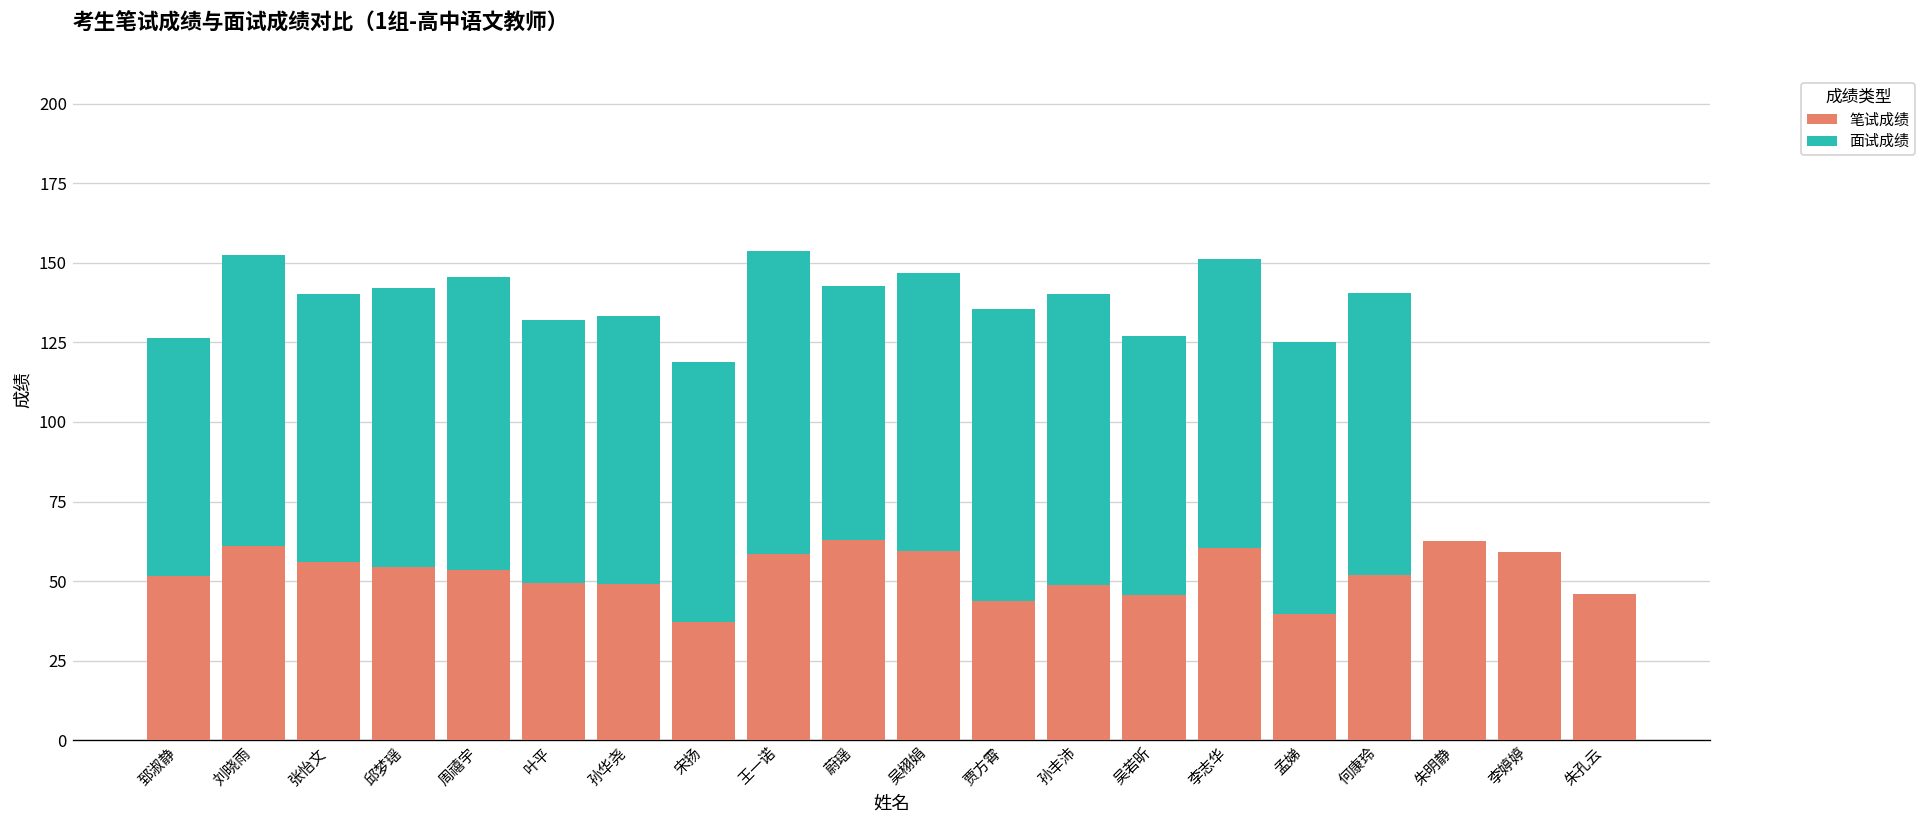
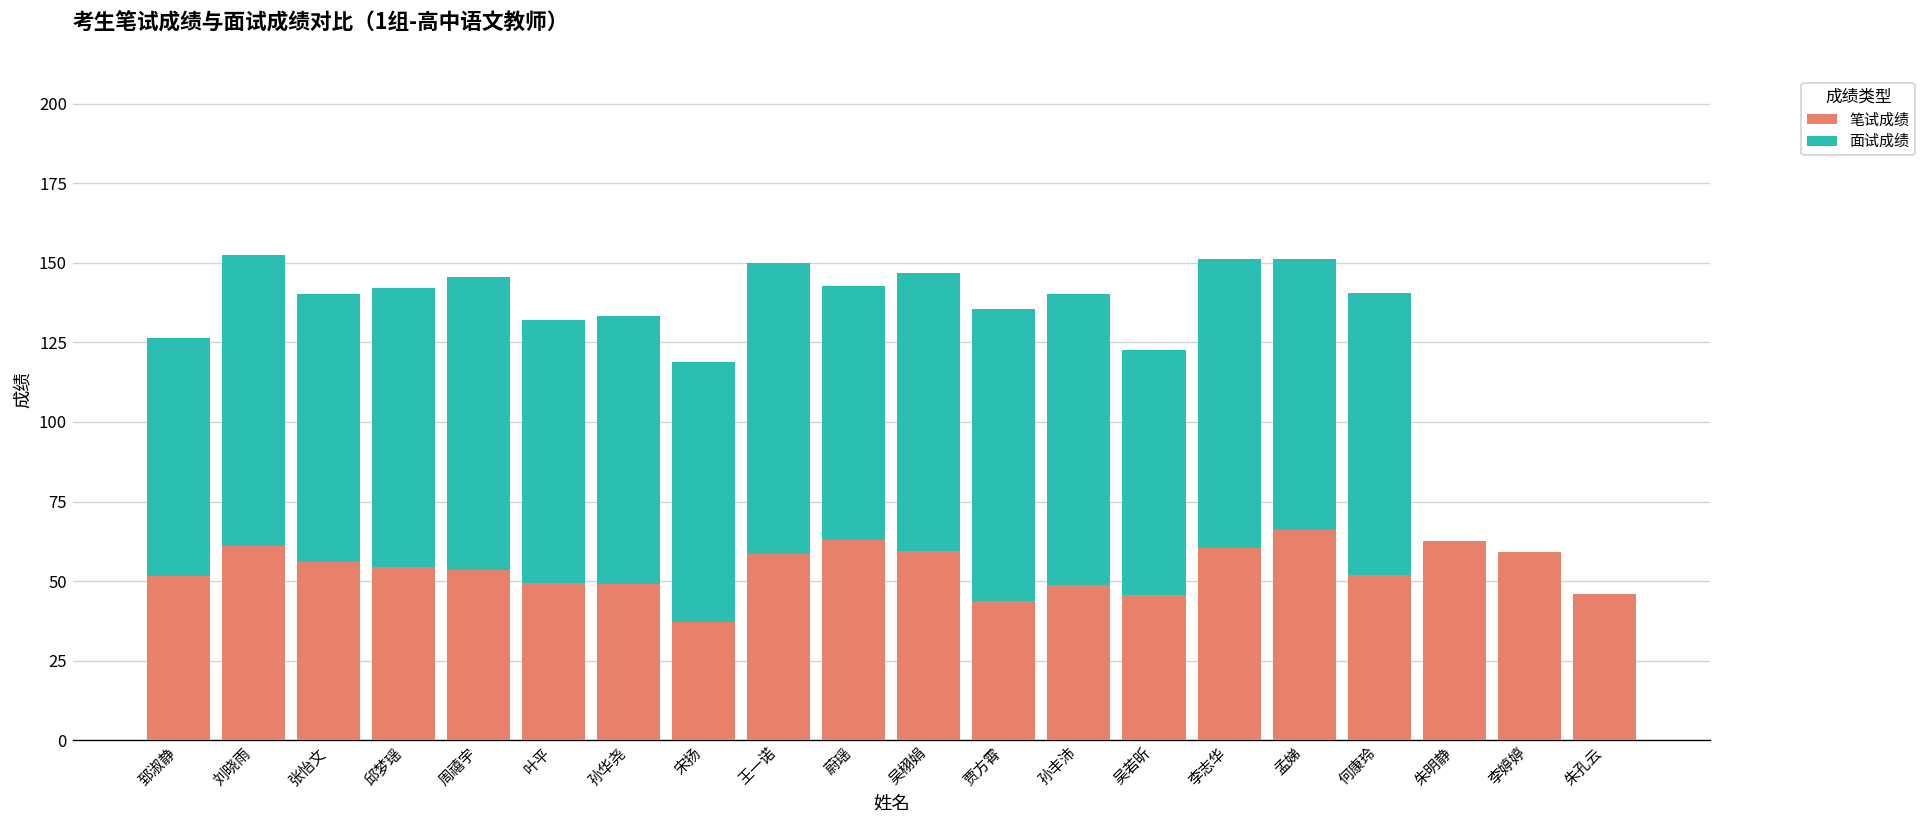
面试成绩, 王一诺: 95 -> 92
面试成绩, 吴若昕: 81 -> 77
笔试成绩, 孟娣: 40 -> 66
